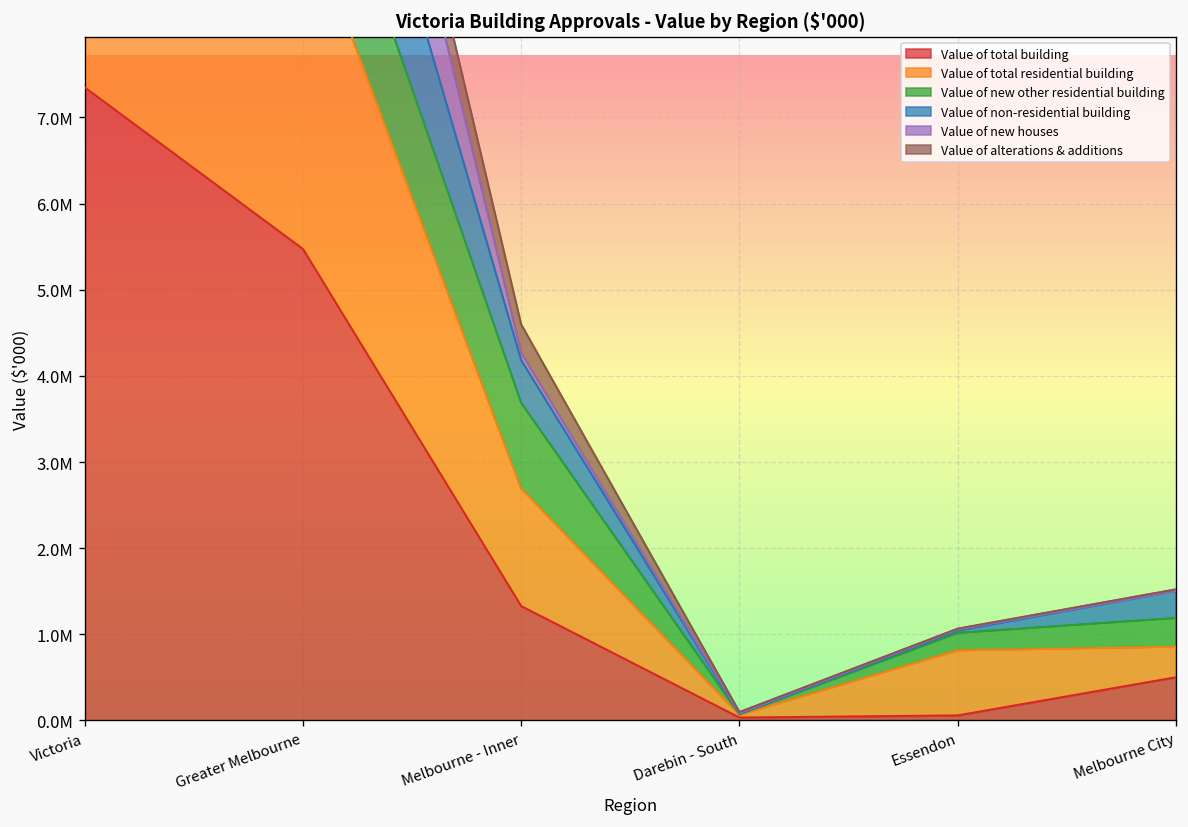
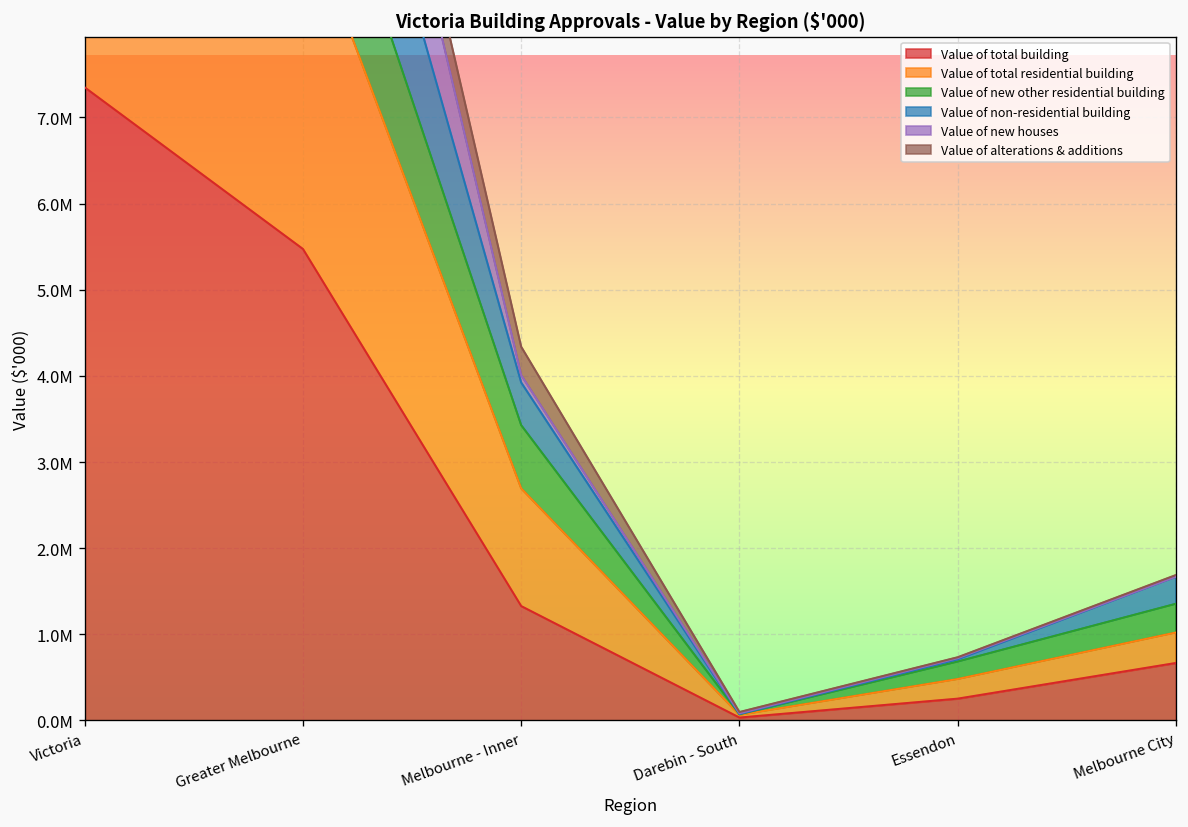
Value of new other residential building, Melbourne - Inner: 1000000 -> 700000
Value of total building, Essendon: 100000 -> 300000
Value of total residential building, Essendon: 800000 -> 200000
Value of total building, Melbourne City: 500000 -> 700000
